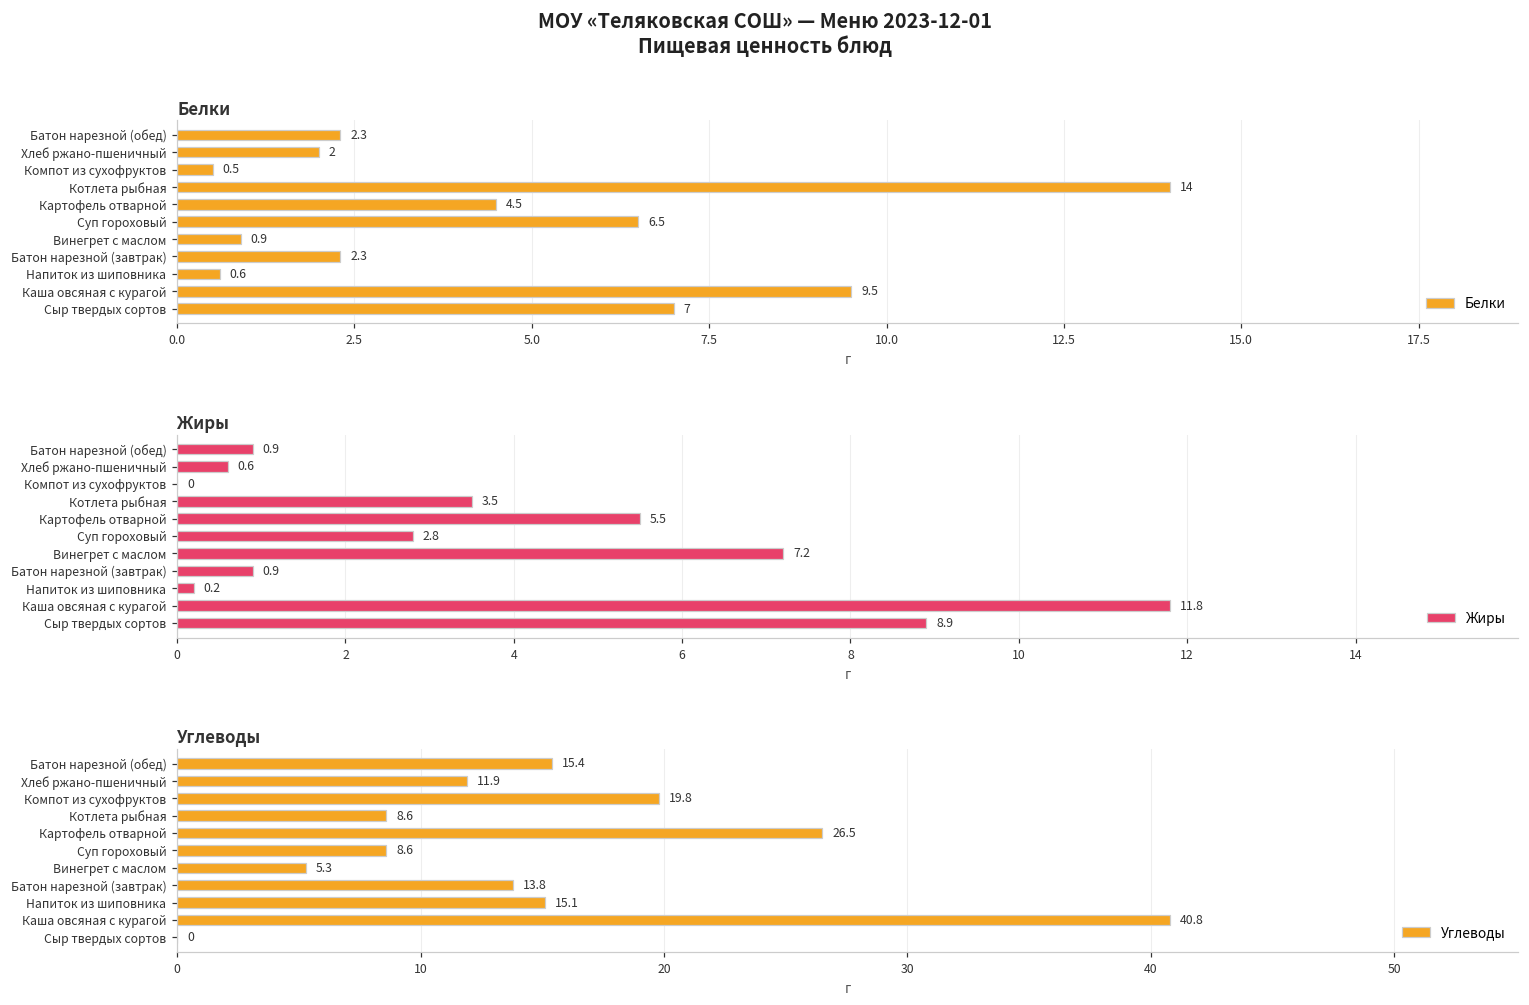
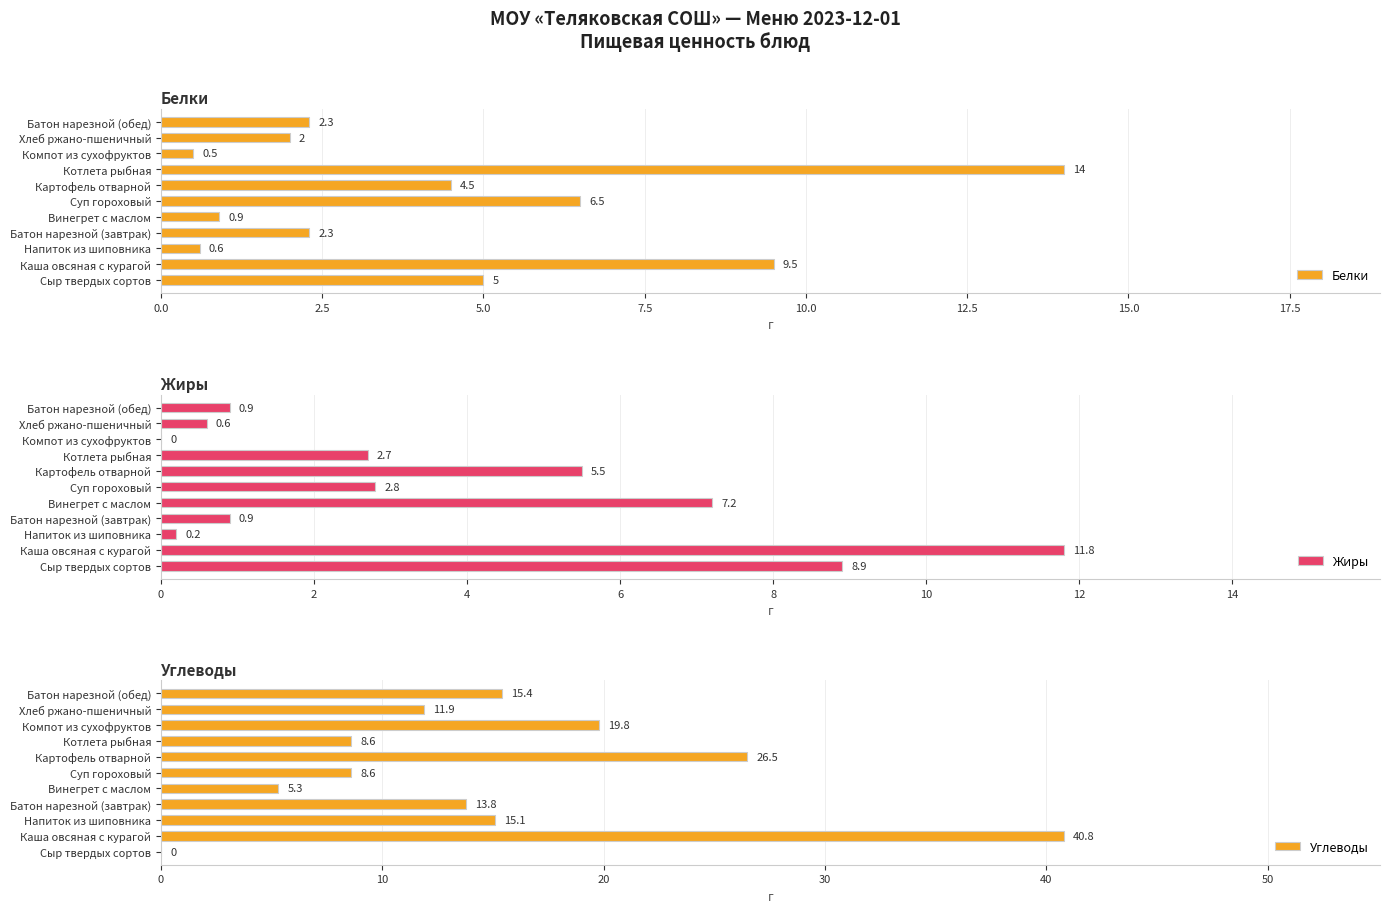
Белки, Сыр твердых сортов: 7 -> 5
Жиры, Котлета рыбная: 3.5 -> 2.7
